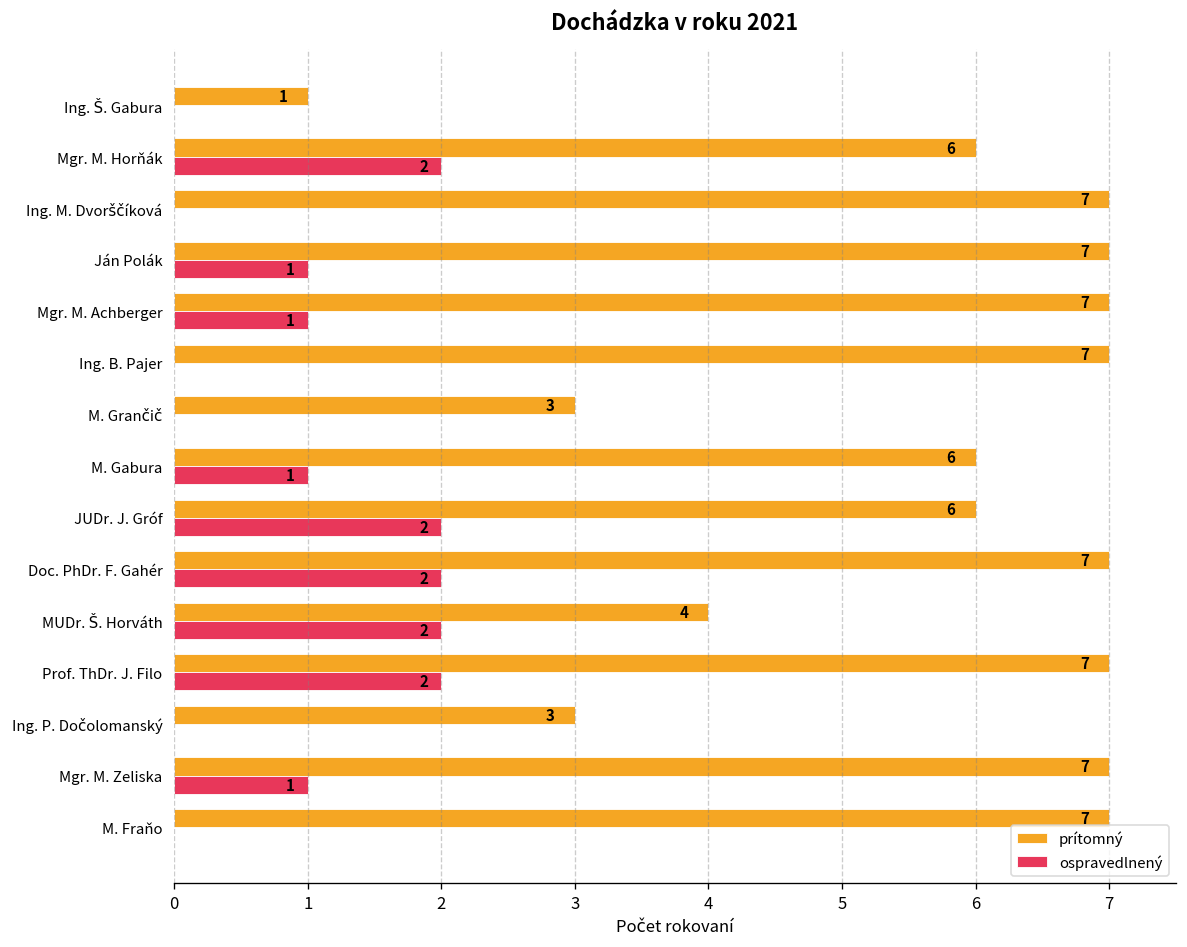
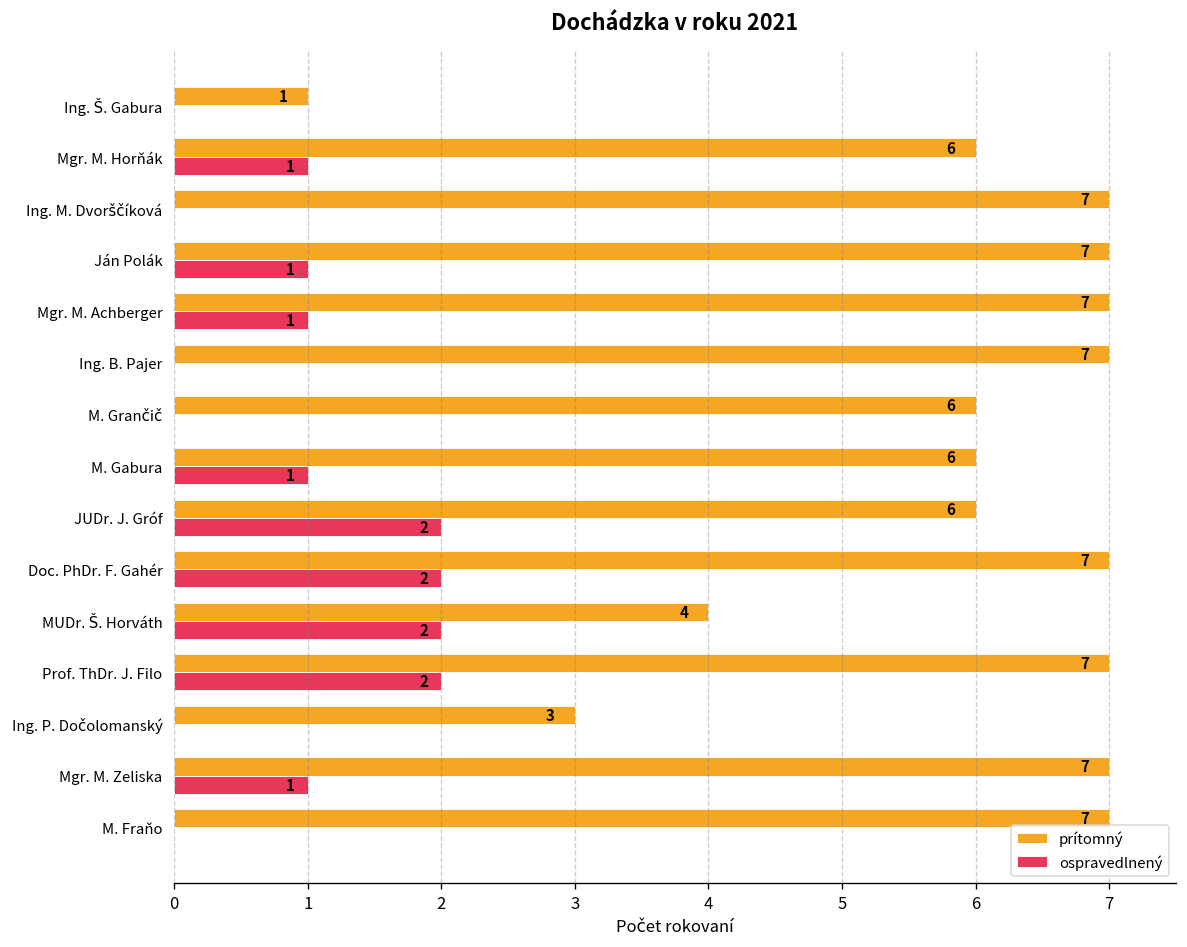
ospravedlnený, Mgr. M. Horňák: 2 -> 1
prítomný, M. Grančič: 3 -> 6
